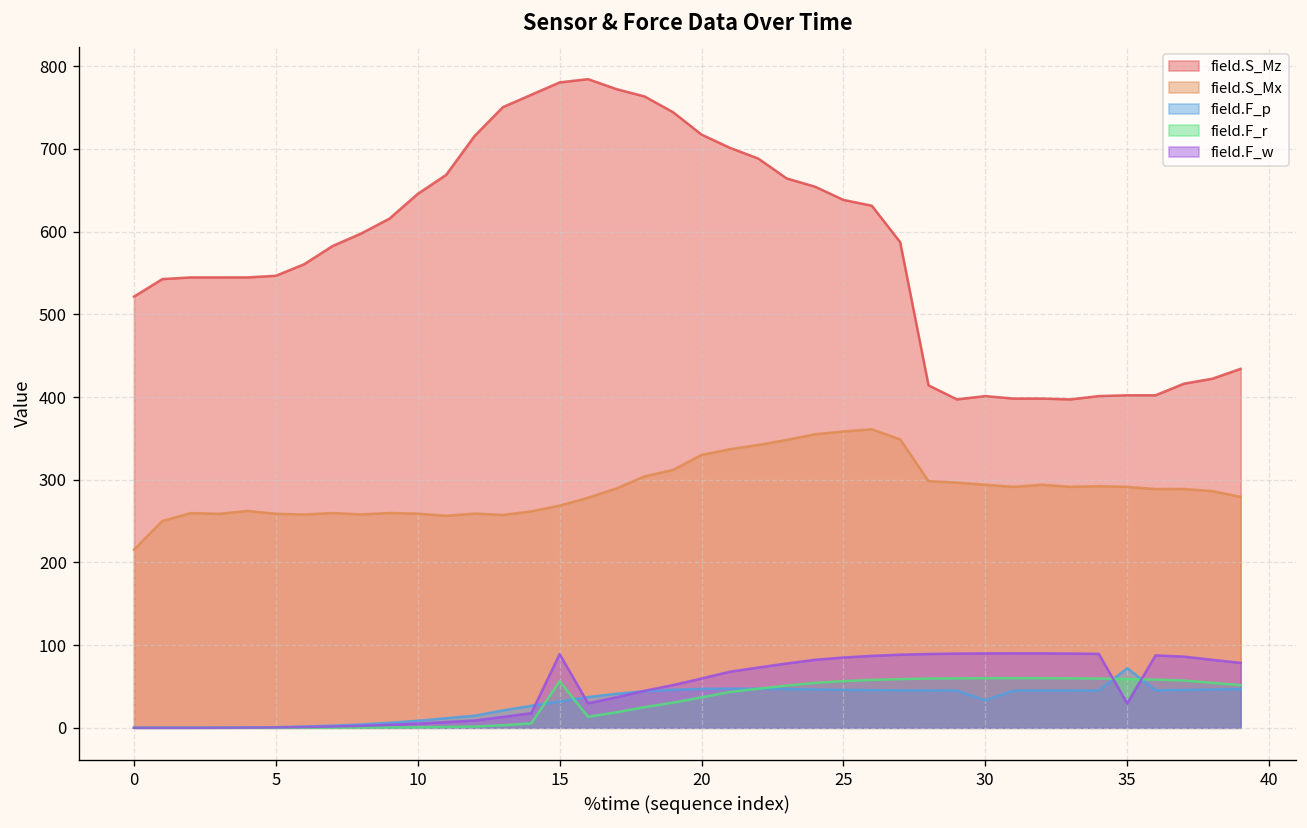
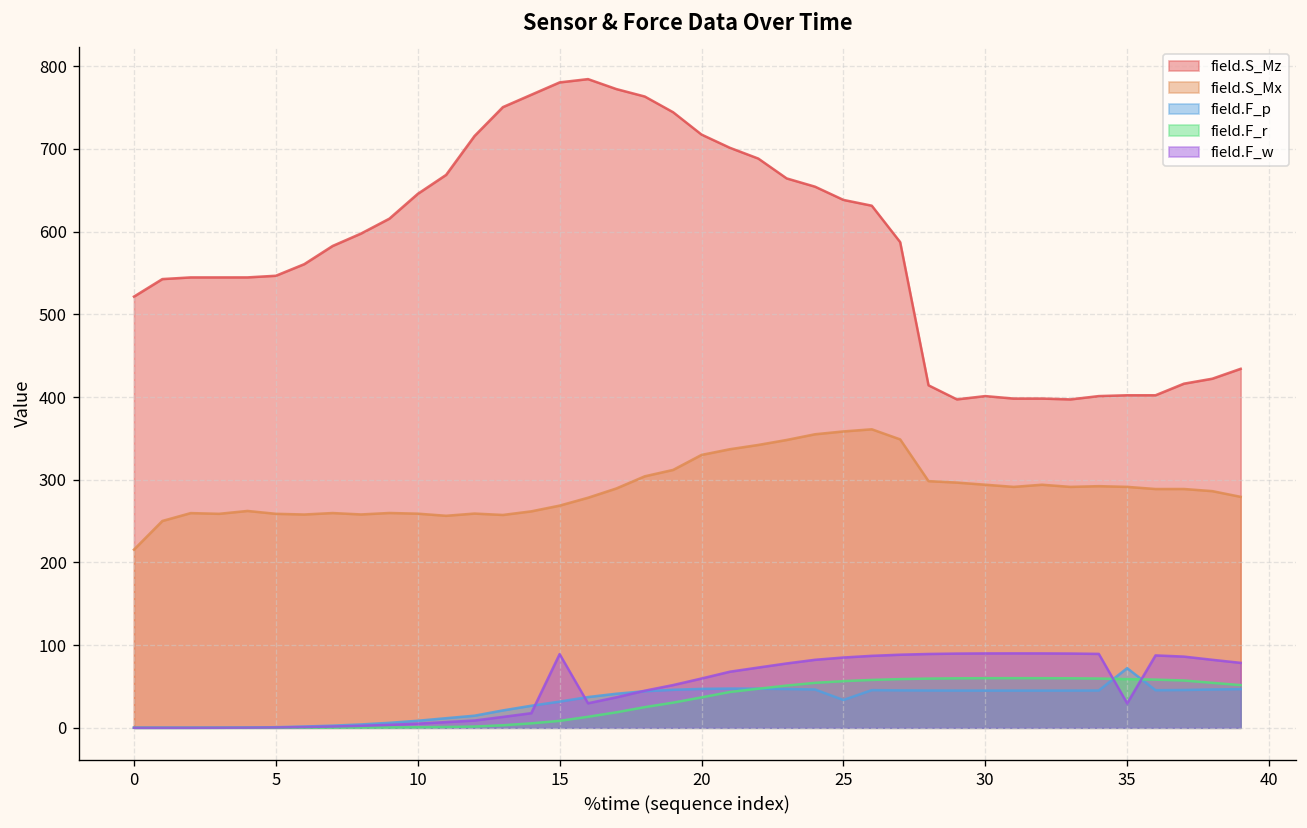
field.F_r, 15: 60 -> 10
field.F_p, 25: 50 -> 30
field.F_p, 30: 30 -> 50
